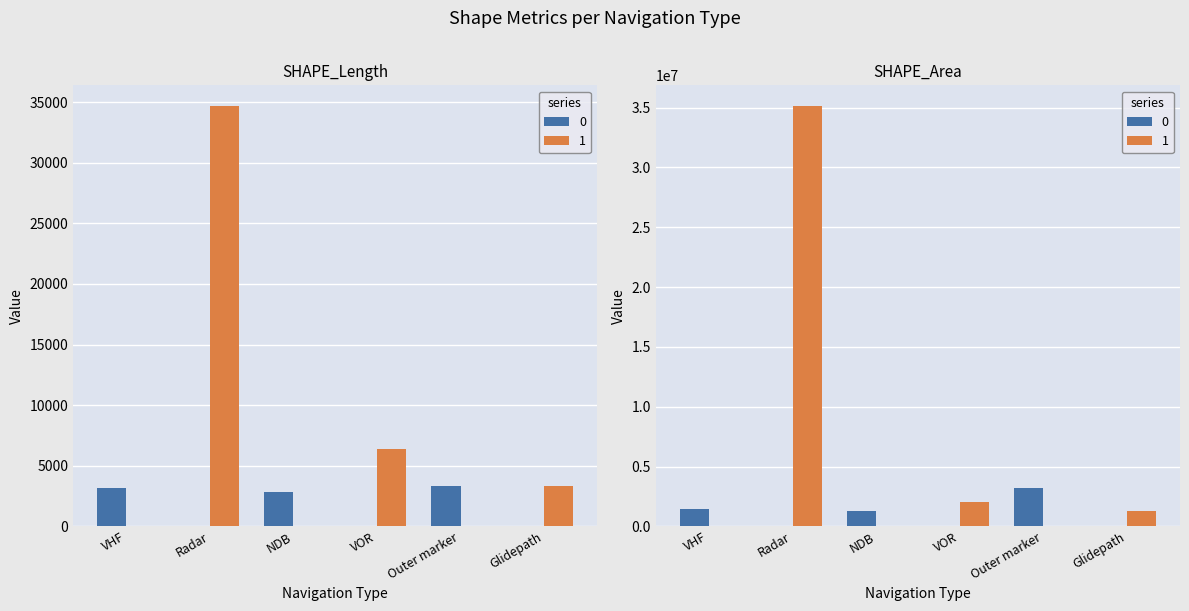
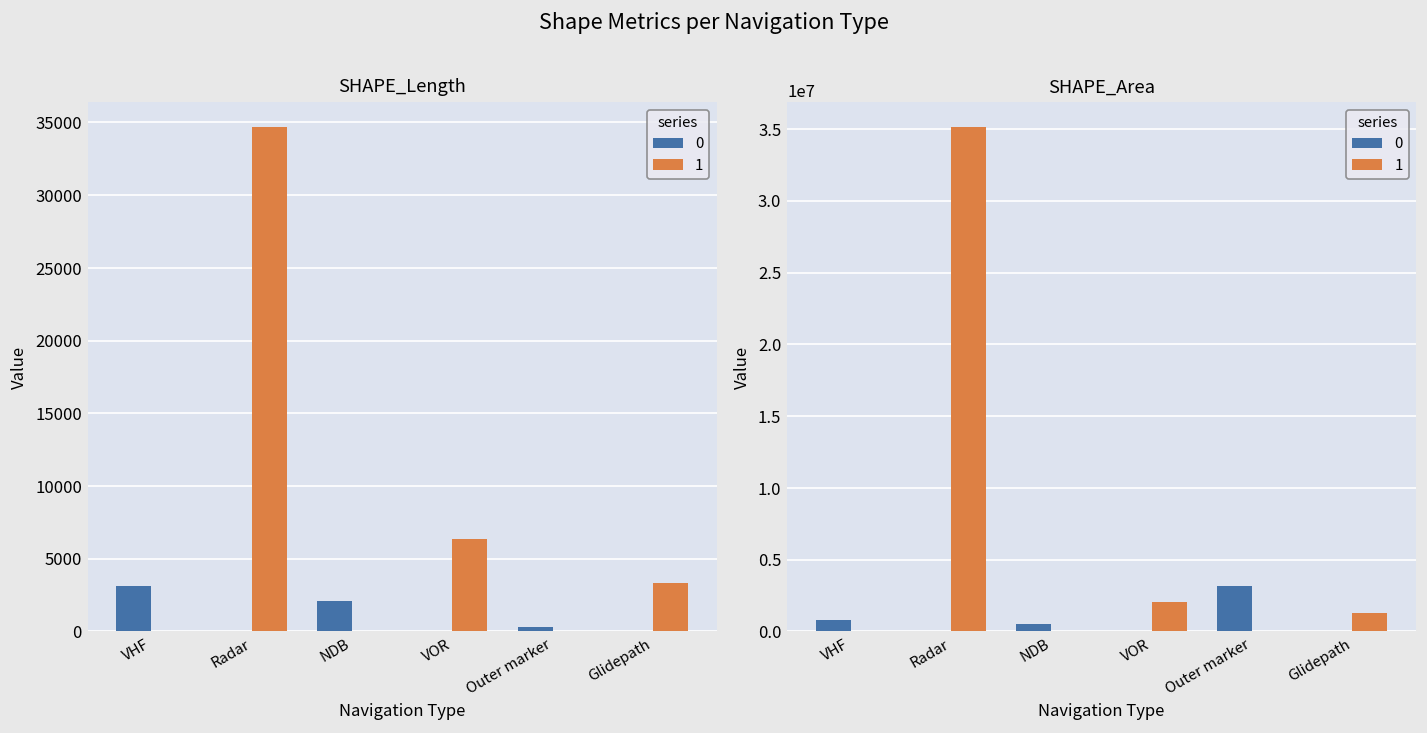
SHAPE_Length, 0, NDB: 2800 -> 2100
SHAPE_Length, 0, Outer marker: 3300 -> 300
SHAPE_Area, 0, VHF: 1500000 -> 800000
SHAPE_Area, 0, NDB: 1300000 -> 500000
